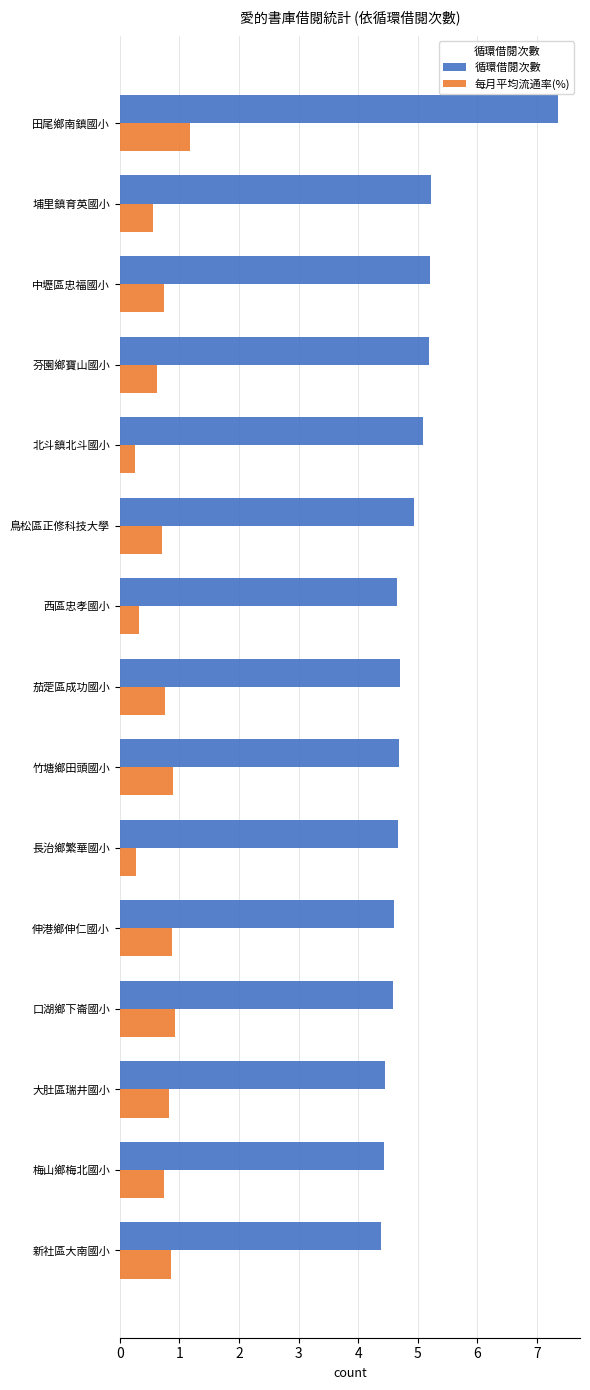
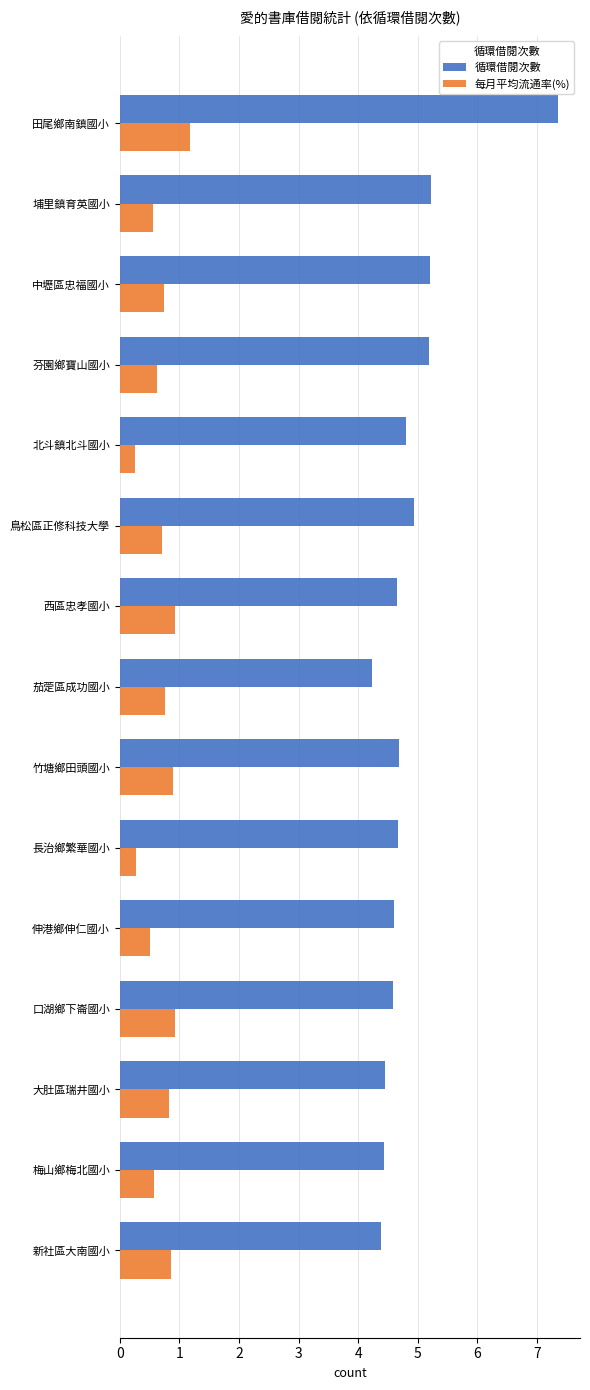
循環借閱次數, 北斗鎮北斗國小: 5.1 -> 4.8
每月平均流通率(%), 西區忠孝國小: 0.3 -> 0.9
循環借閱次數, 茄萣區成功國小: 4.7 -> 4.2
每月平均流通率(%), 伸港鄉伸仁國小: 0.9 -> 0.5
每月平均流通率(%), 梅山鄉梅北國小: 0.7 -> 0.6
